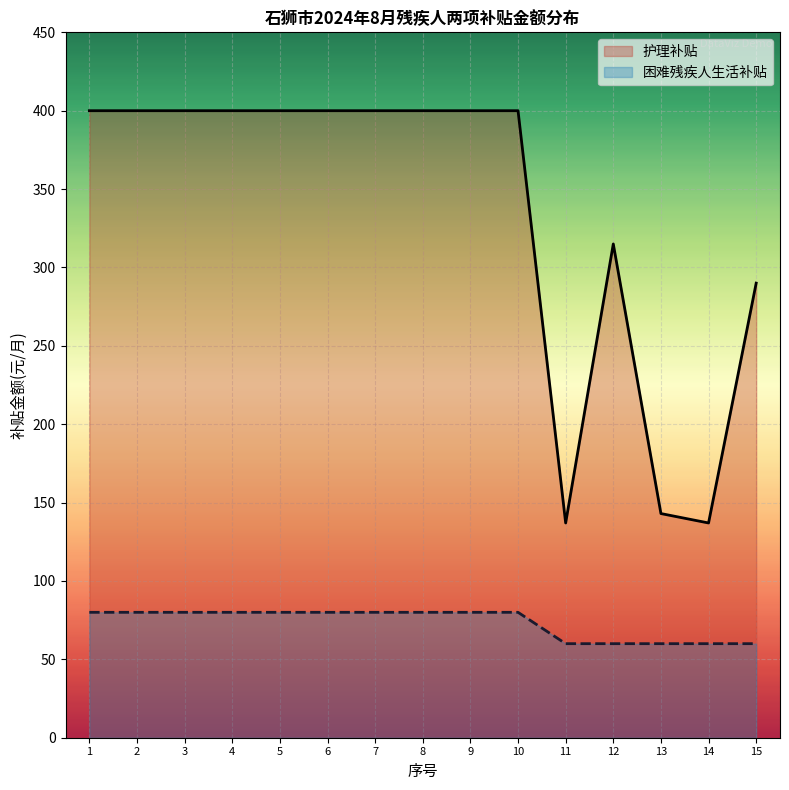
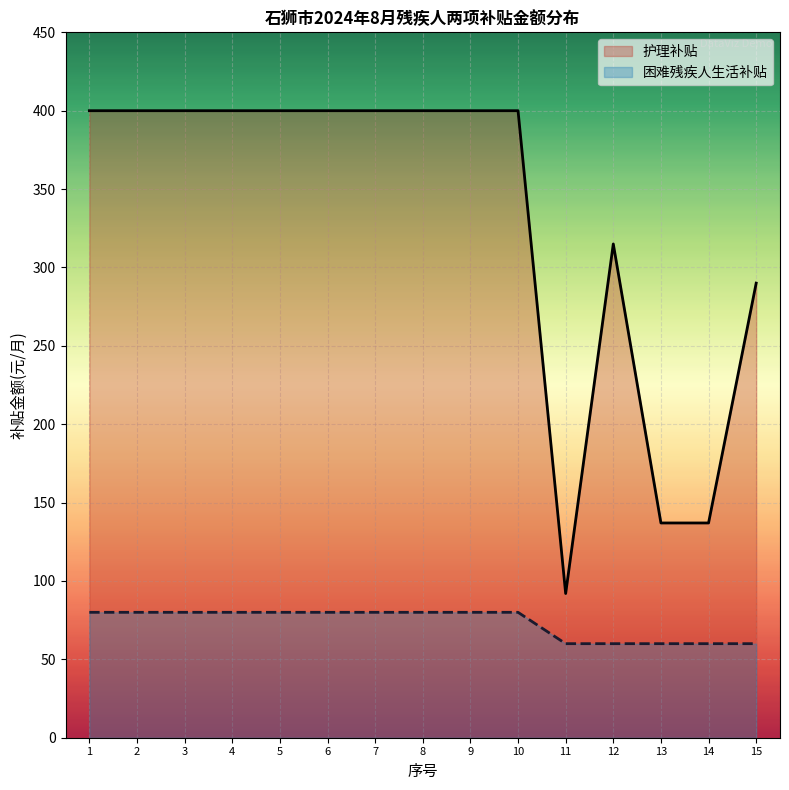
护理补贴, 11: 137 -> 92
护理补贴, 13: 143 -> 137
